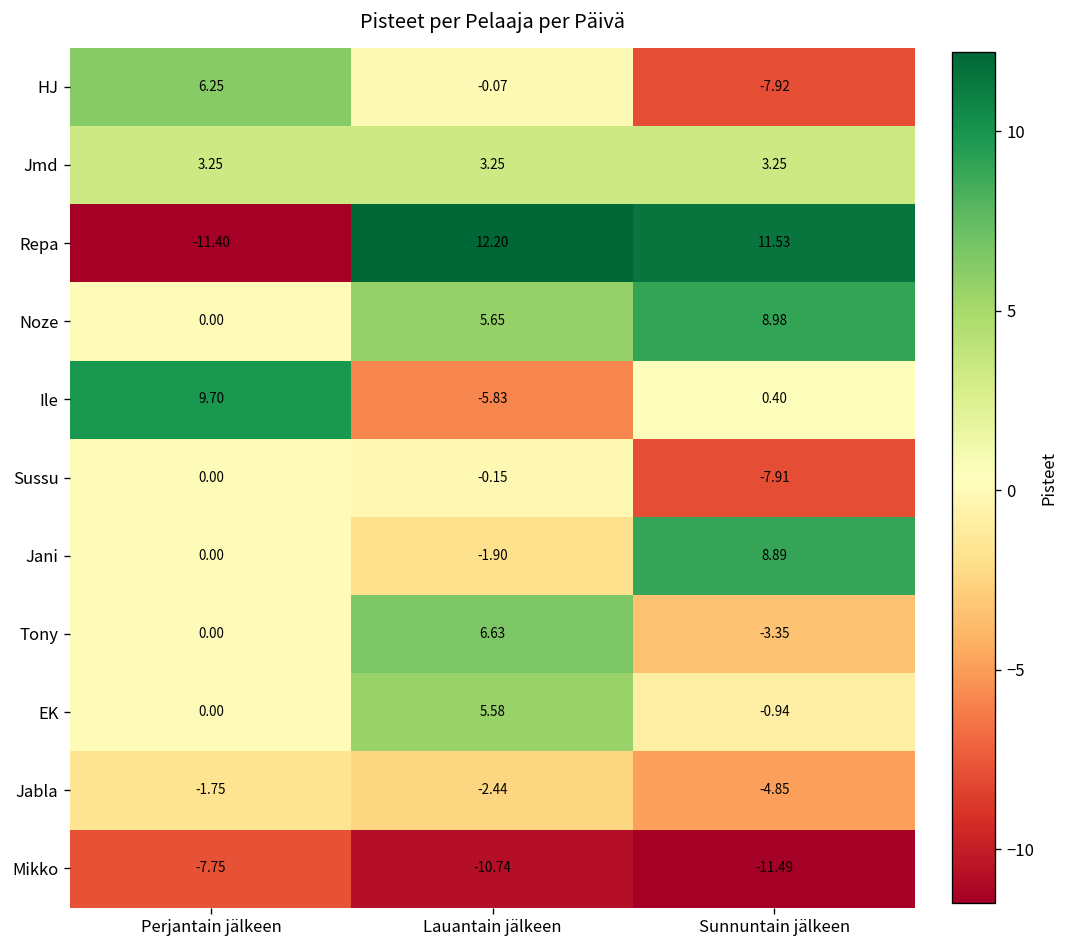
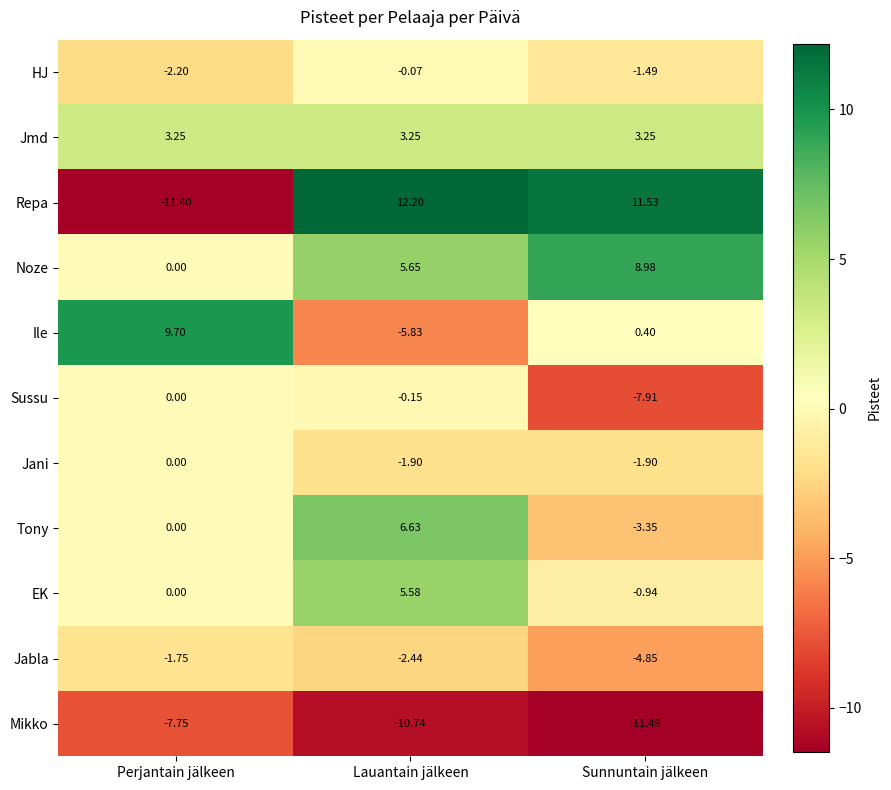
HJ, Perjantain jälkeen: 6.25 -> -2.20
HJ, Sunnuntain jälkeen: -7.92 -> -1.49
Jani, Sunnuntain jälkeen: 8.89 -> -1.90
